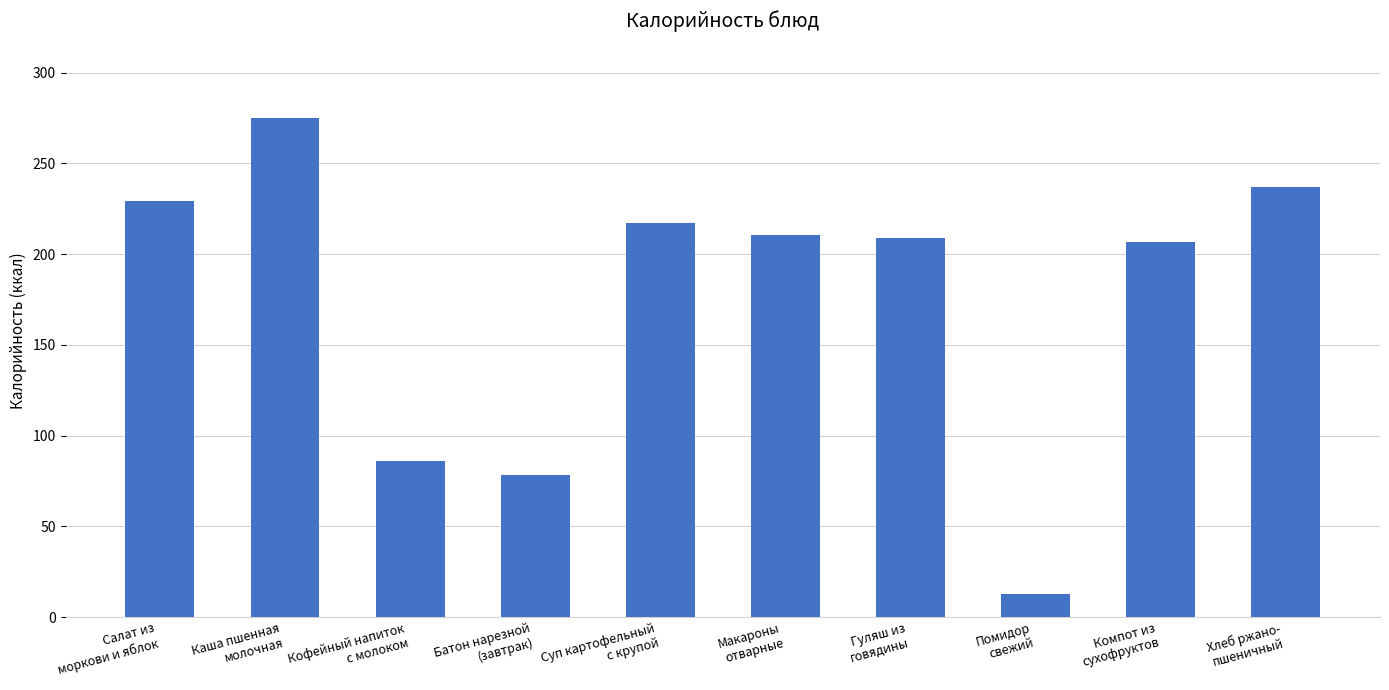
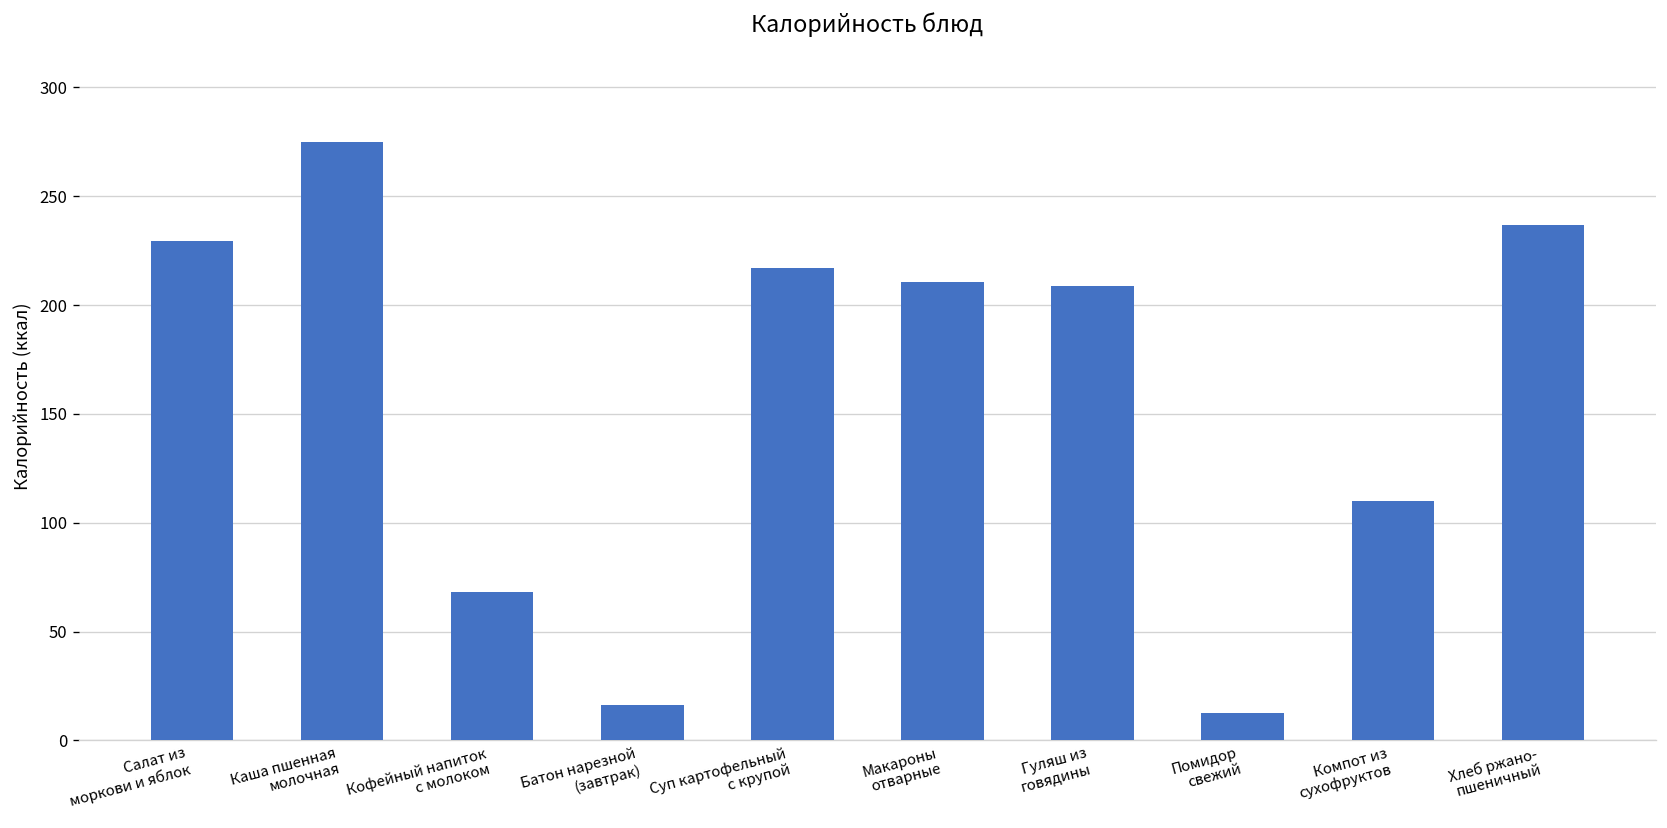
Кофейный напиток с молоком: 86 -> 68
Батон нарезной (завтрак): 79 -> 16
Компот из сухофруктов: 207 -> 110
